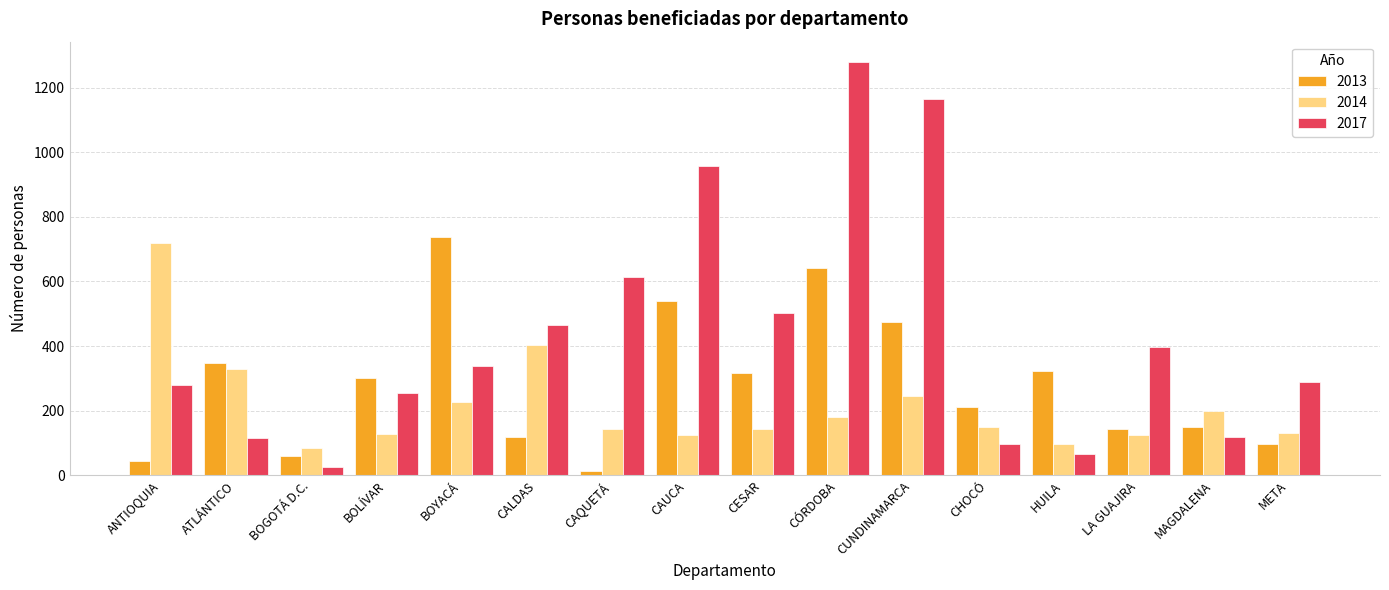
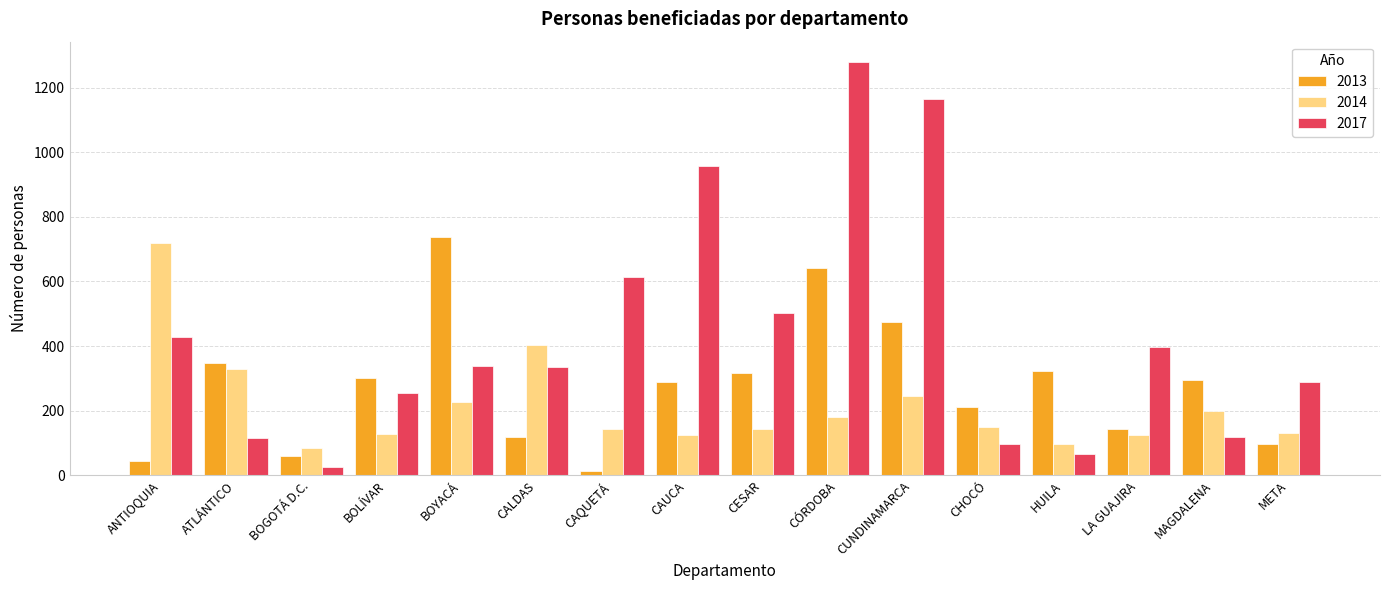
2017, ANTIOQUIA: 280 -> 430
2017, CALDAS: 470 -> 340
2013, CAUCA: 540 -> 290
2013, MAGDALENA: 150 -> 290
